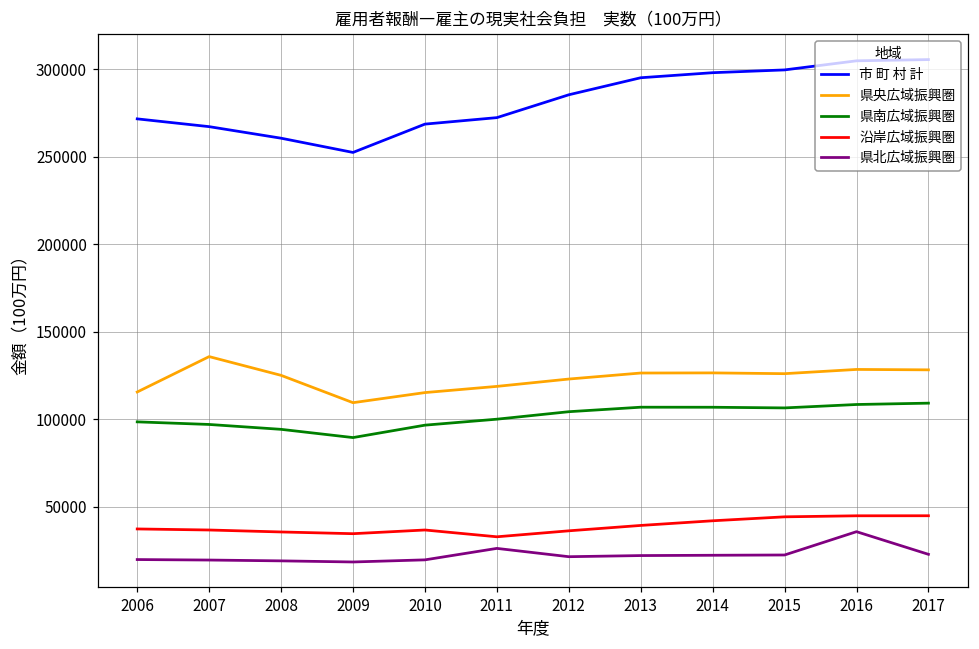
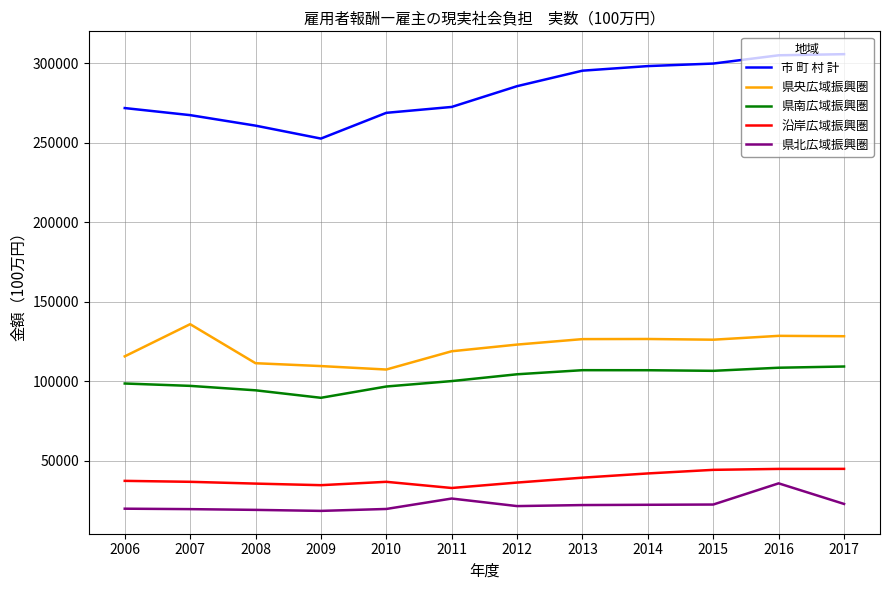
県央広域振興圏, 2008: 125000 -> 111000
県央広域振興圏, 2010: 115000 -> 107000
